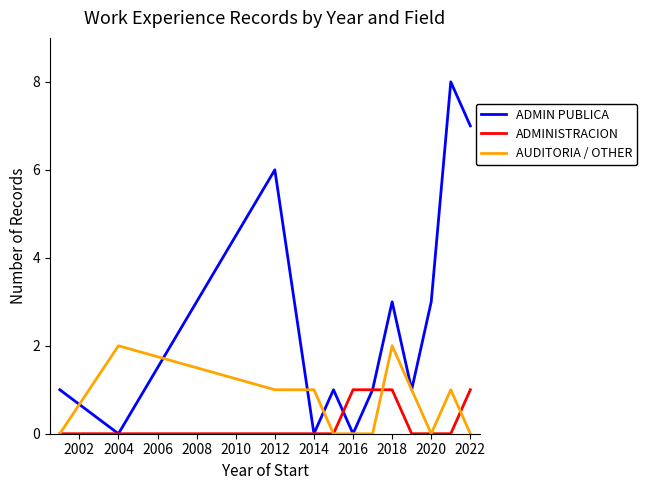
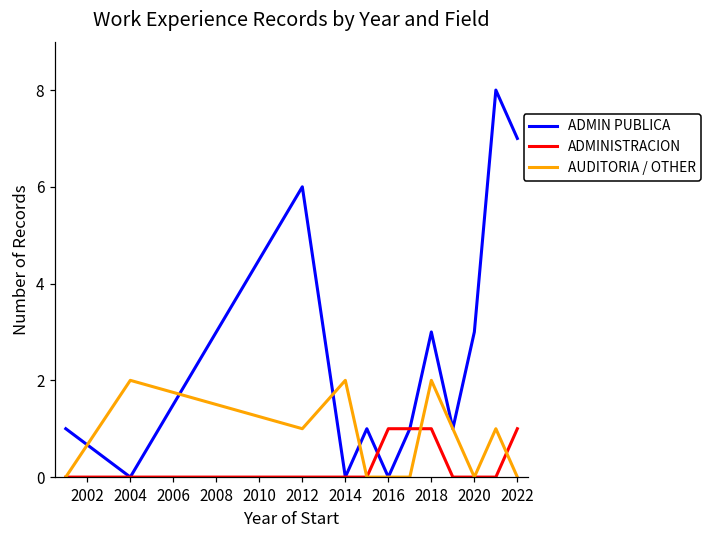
AUDITORIA / OTHER, 2014: 1 -> 2
